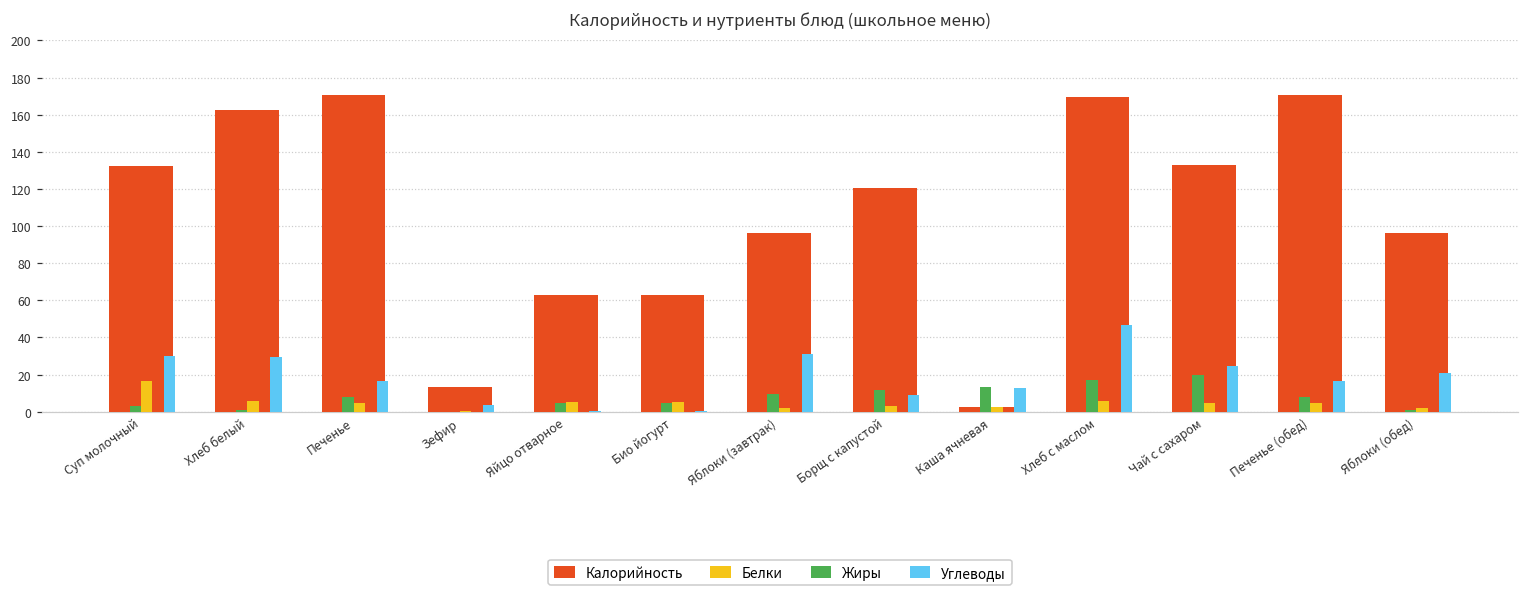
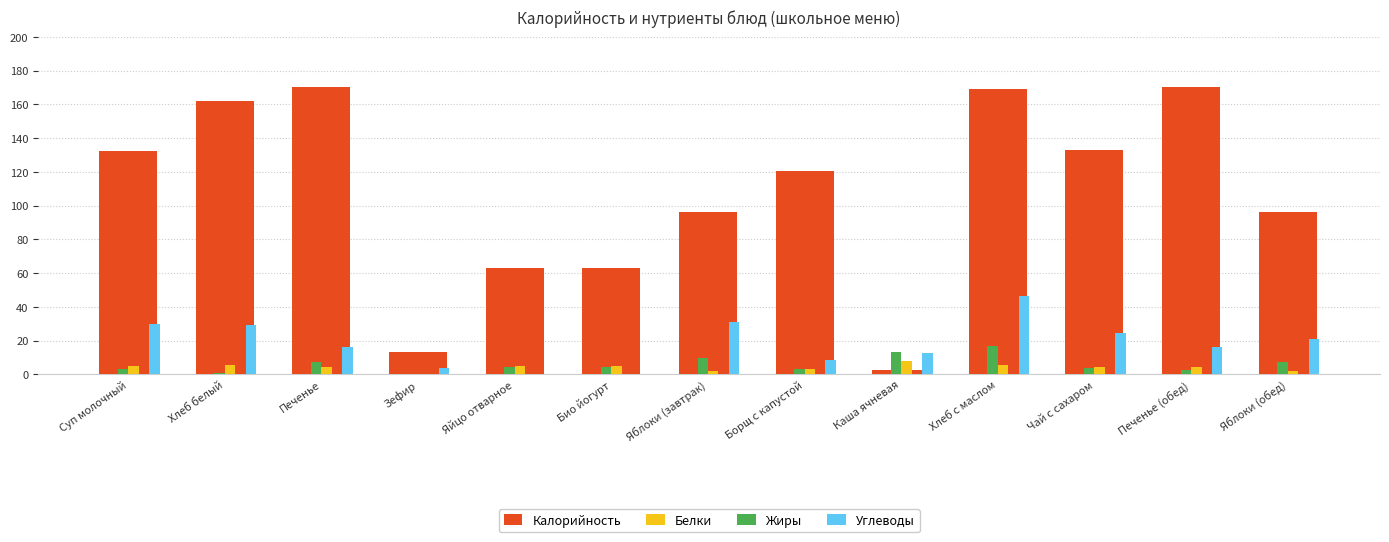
Белки, Суп молочный: 17 -> 5
Жиры, Борщ с капустой: 12 -> 3
Белки, Каша ячневая: 3 -> 8
Жиры, Чай с сахаром: 20 -> 4
Жиры, Печенье (обед): 8 -> 3
Жиры, Яблоки (обед): 1 -> 8
